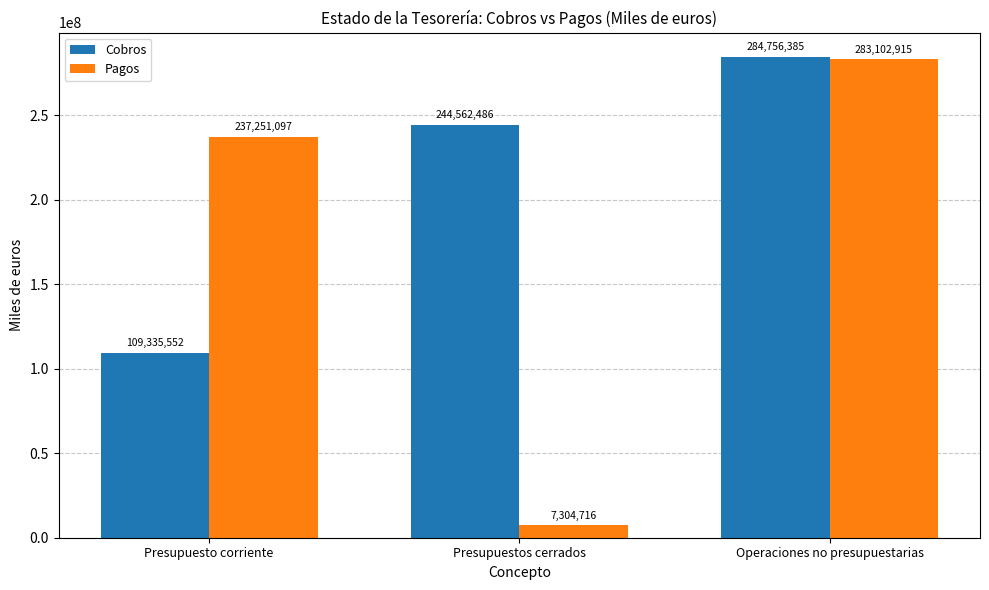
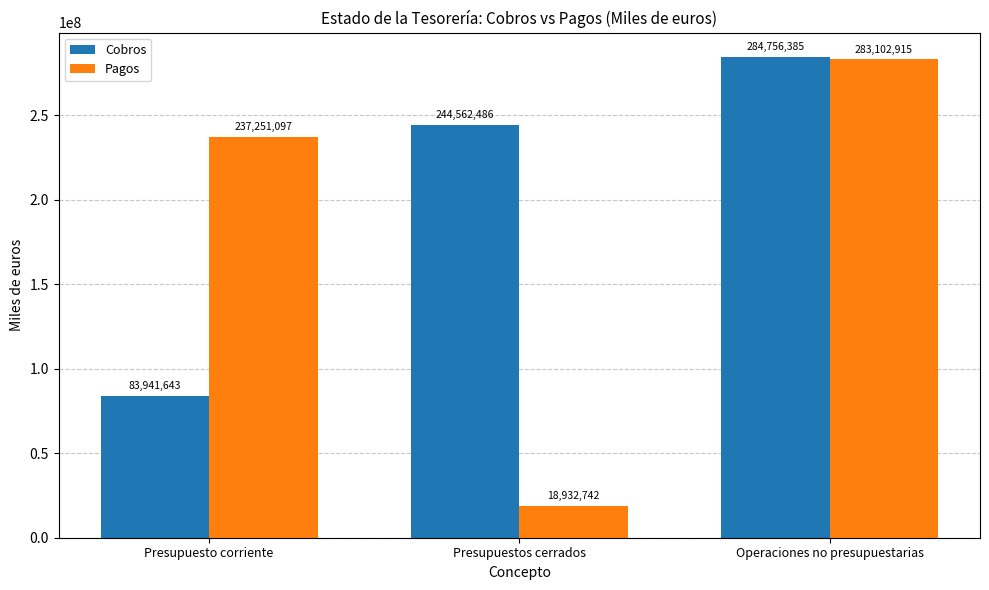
Cobros, Presupuesto corriente: 109,335,552 -> 83,941,643
Pagos, Presupuestos cerrados: 7,304,716 -> 18,932,742
